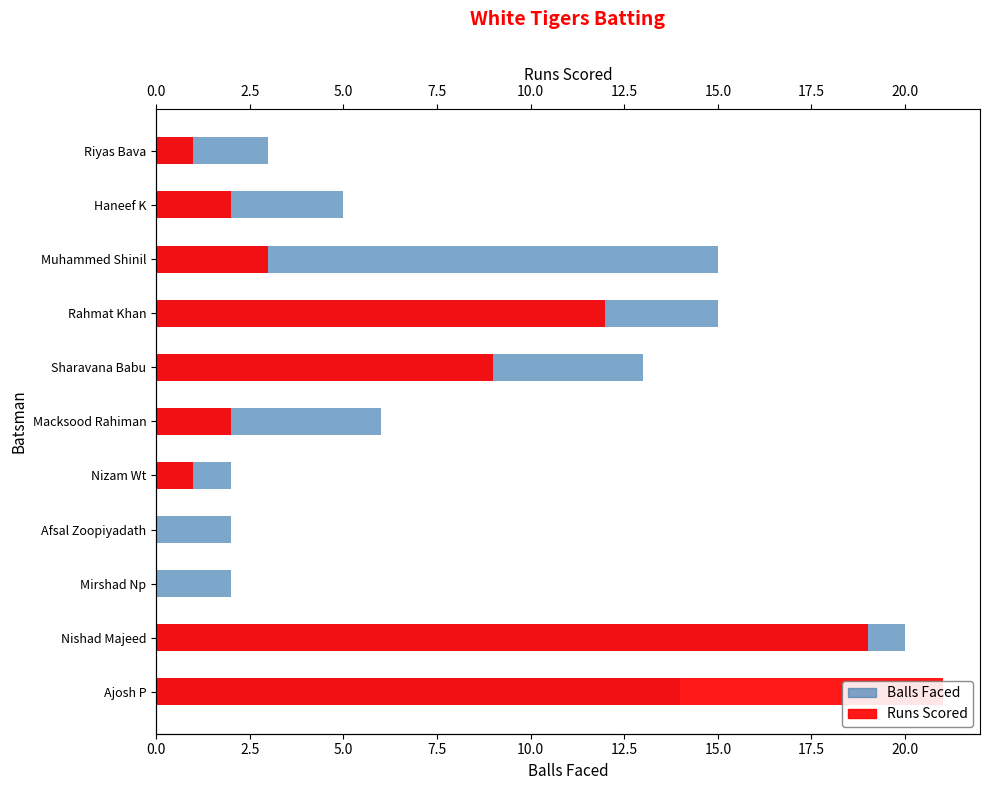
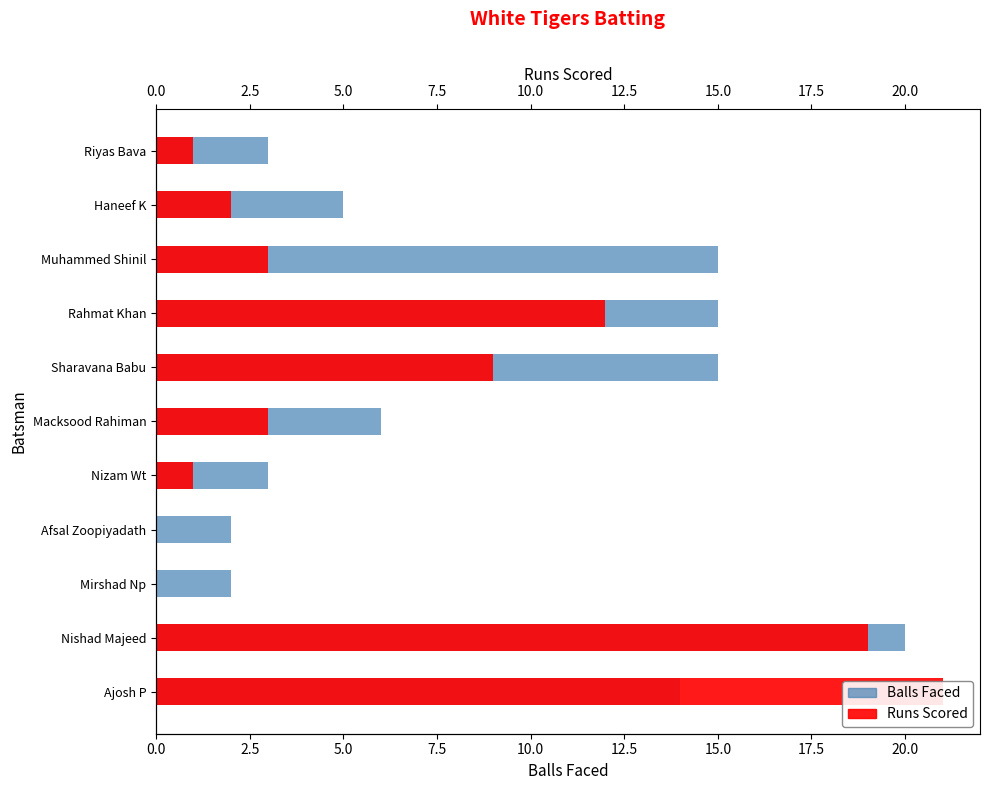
Balls Faced, Sharavana Babu: 13 -> 15
Runs Scored, Macksood Rahiman: 2 -> 3
Balls Faced, Nizam Wt: 2 -> 3
